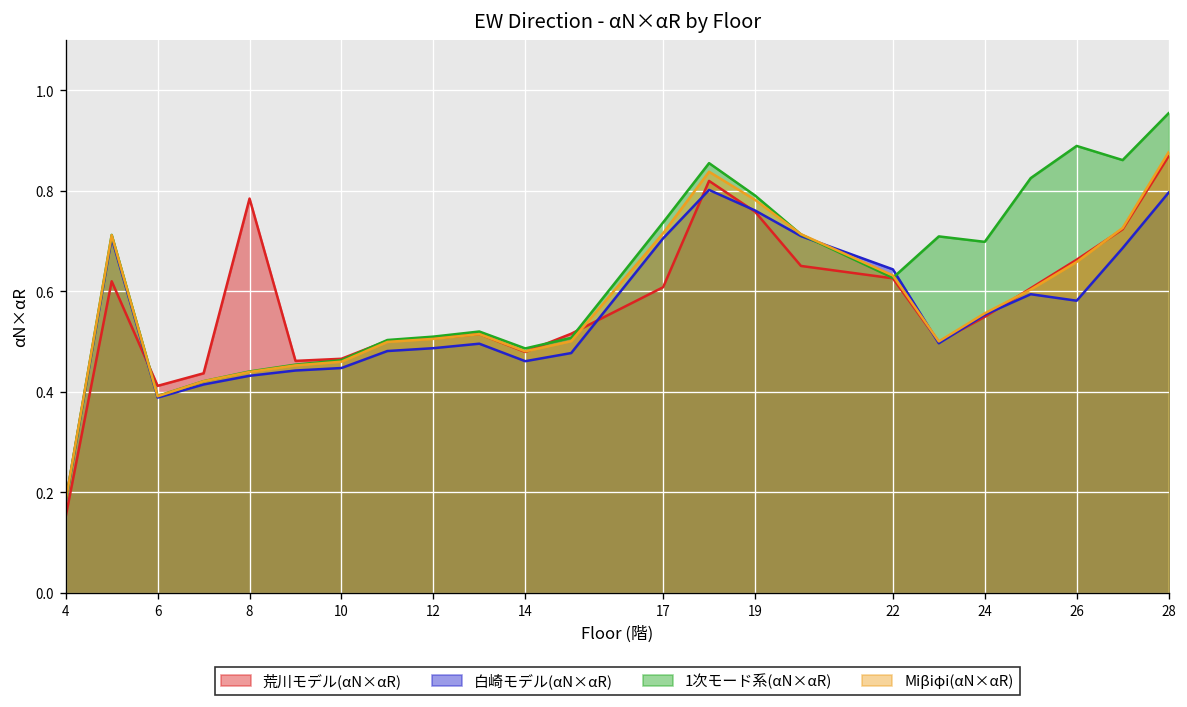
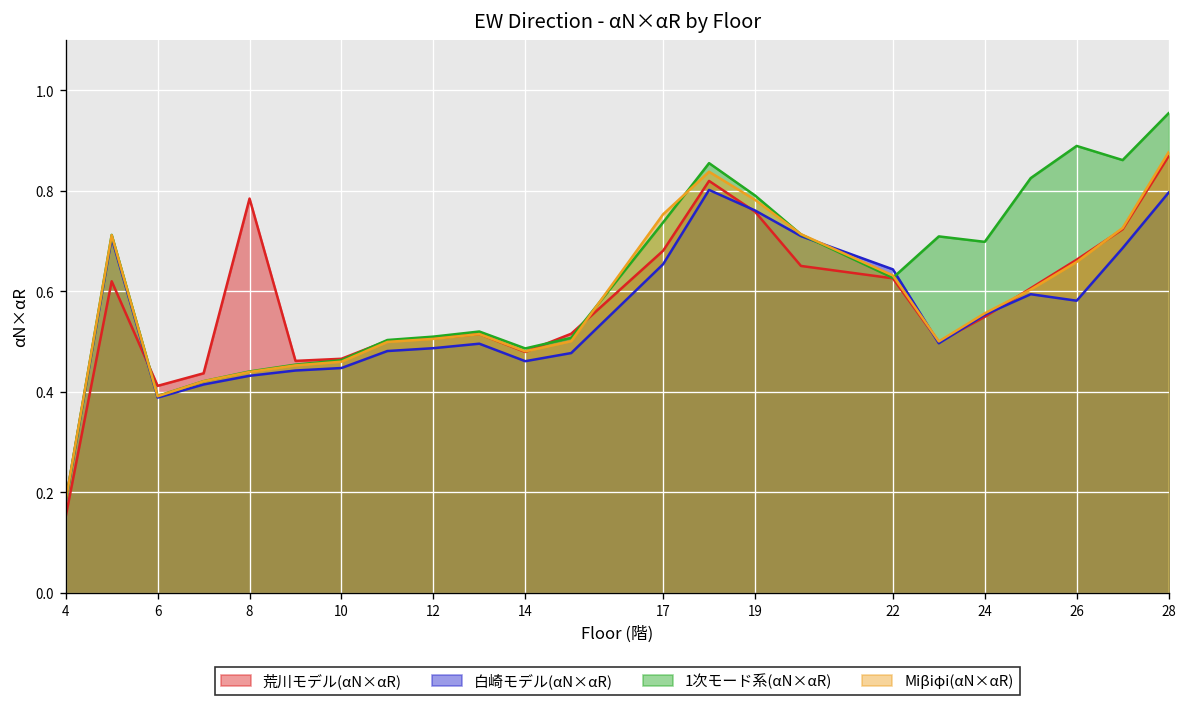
荒川モデル(αN×αR), 17: 0.61 -> 0.68
白崎モデル(αN×αR), 17: 0.71 -> 0.65
Miβiφi(αN×αR), 17: 0.72 -> 0.75
